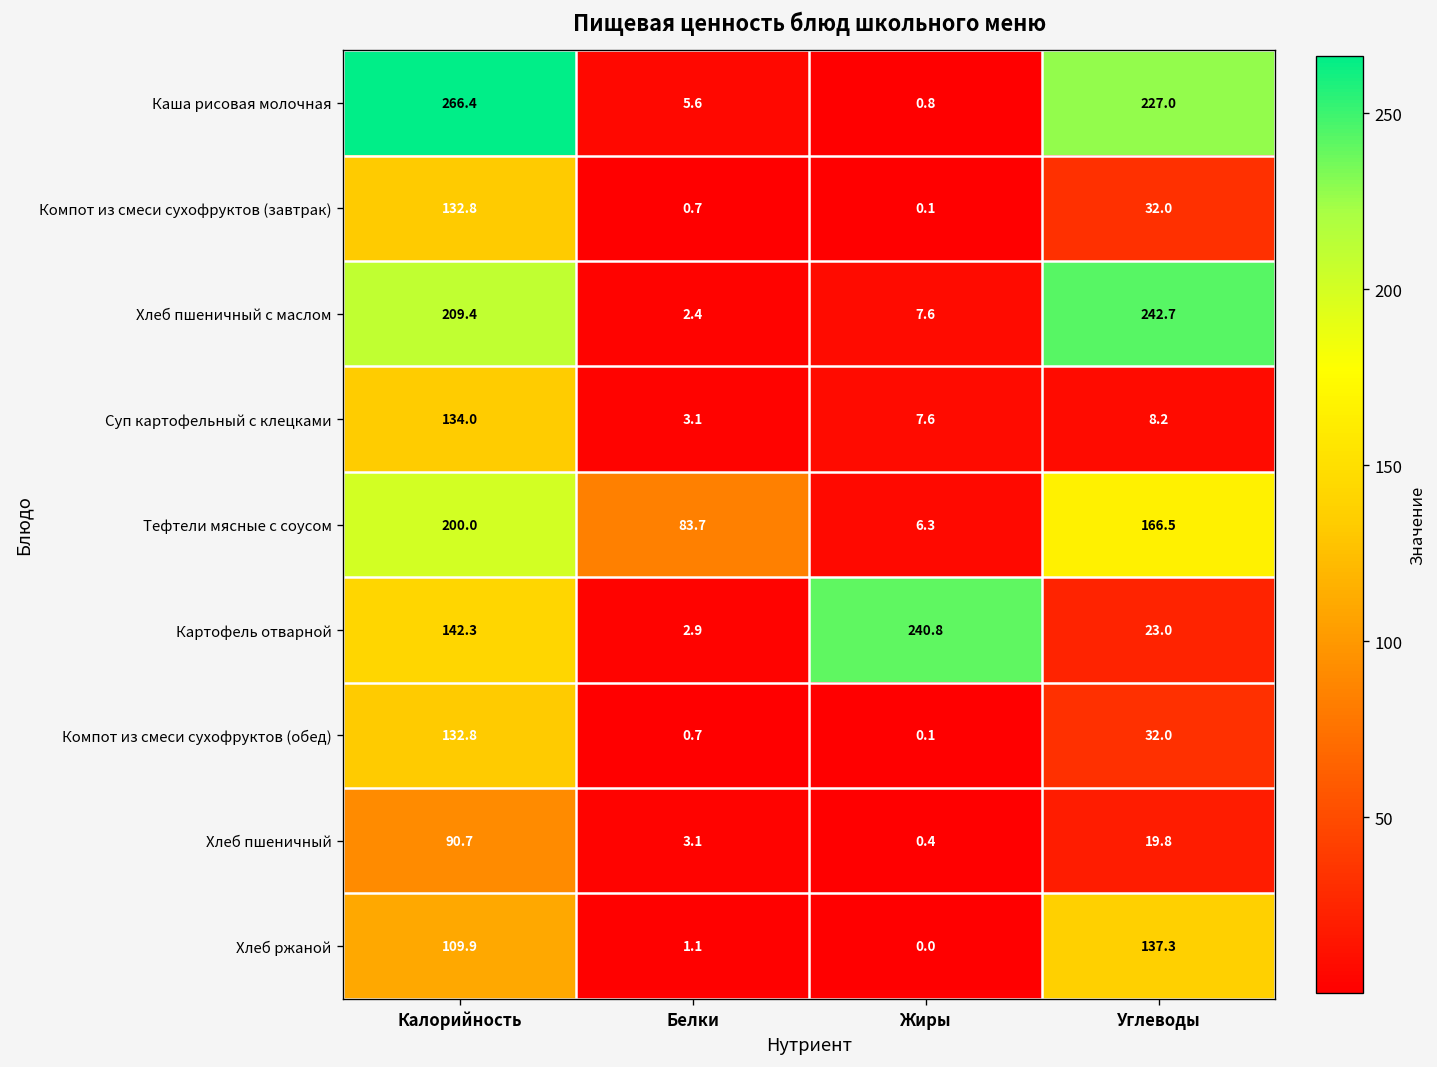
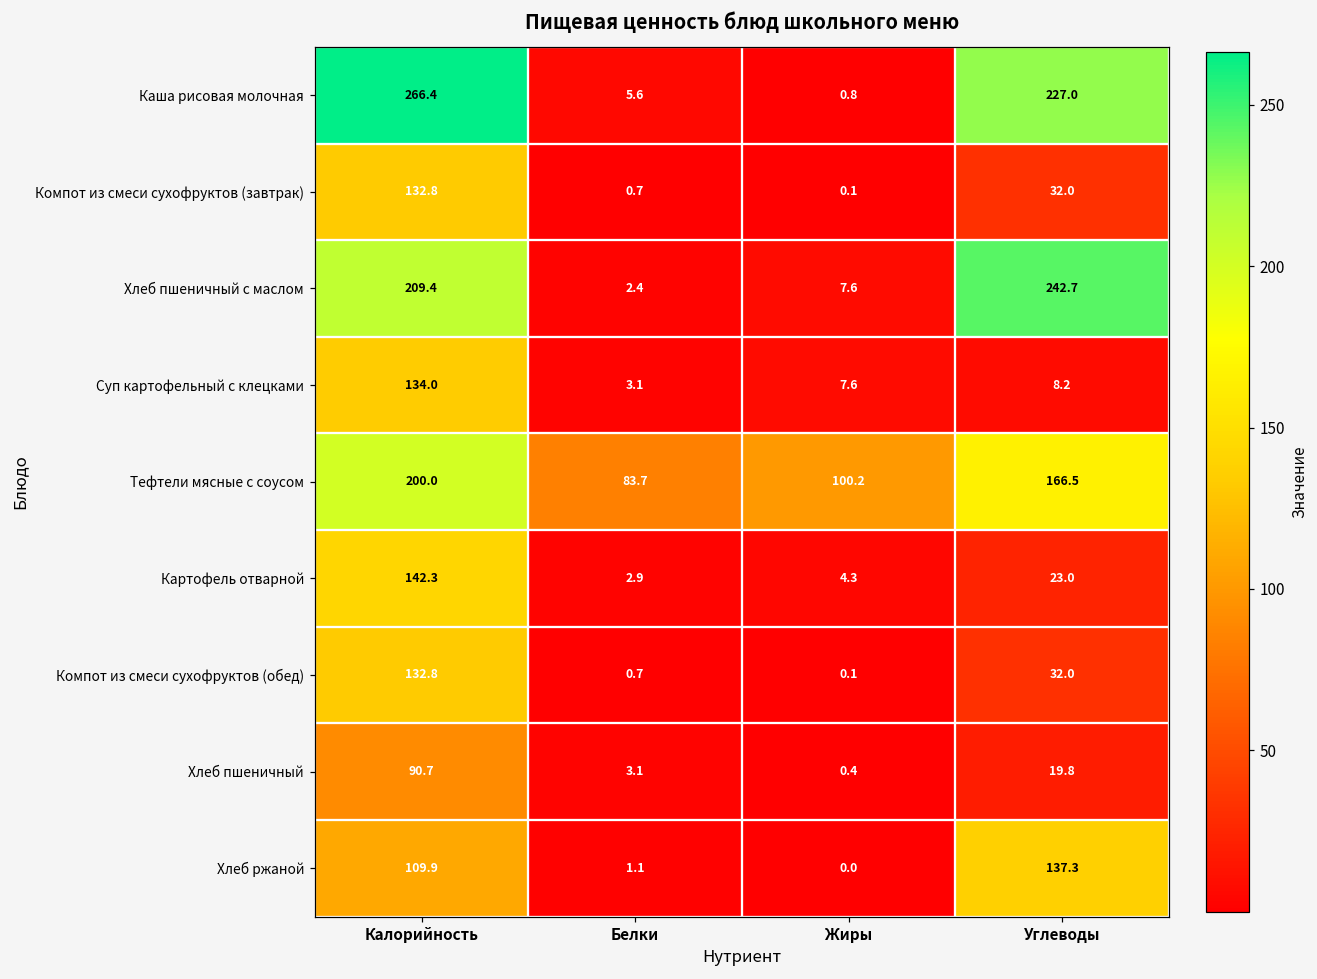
Тефтели мясные с соусом, Жиры: 6.3 -> 100.2
Картофель отварной, Жиры: 240.8 -> 4.3
